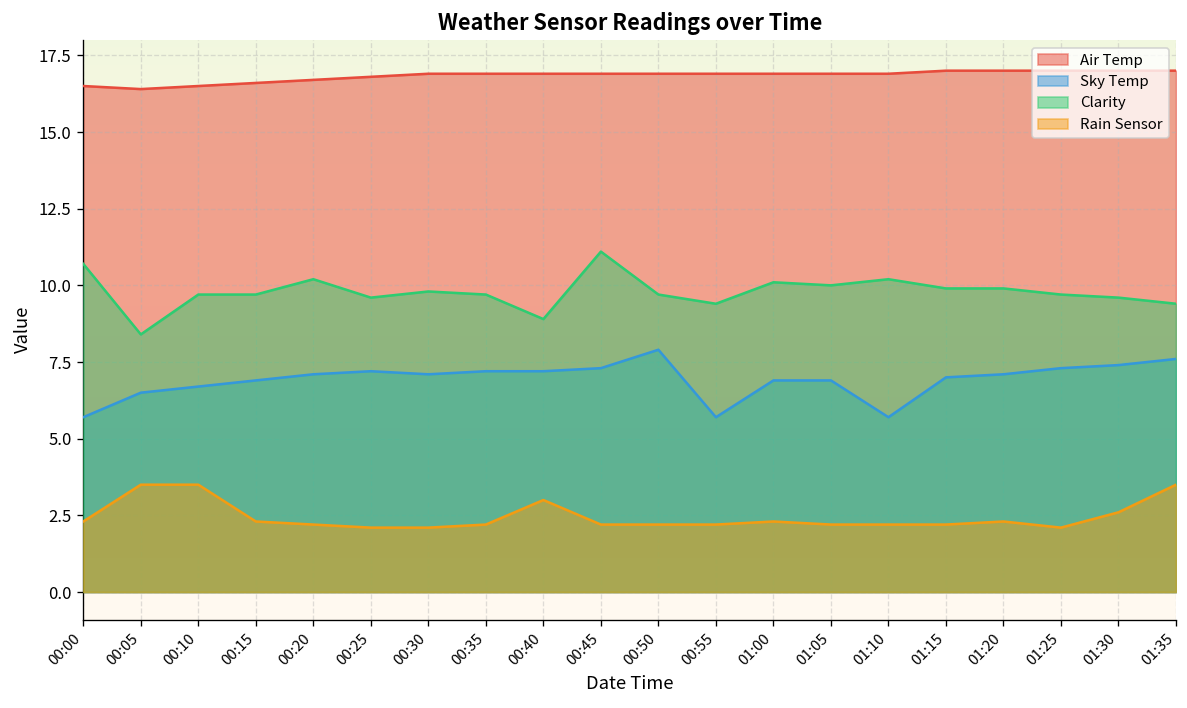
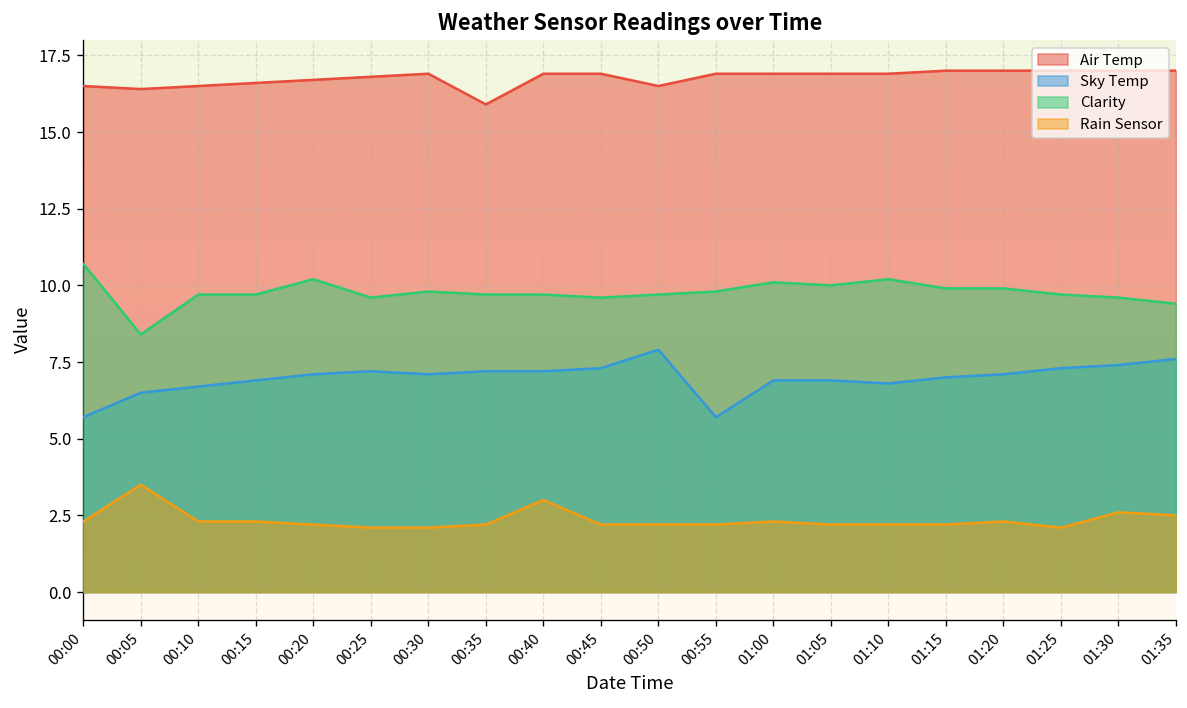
Rain Sensor, 00:10: 3.5 -> 2.3
Air Temp, 00:35: 16.9 -> 15.9
Clarity, 00:40: 8.9 -> 9.7
Clarity, 00:45: 11.1 -> 9.6
Air Temp, 00:50: 16.9 -> 16.5
Clarity, 00:55: 9.4 -> 9.8
Sky Temp, 01:10: 5.7 -> 6.8
Rain Sensor, 01:35: 3.5 -> 2.5
